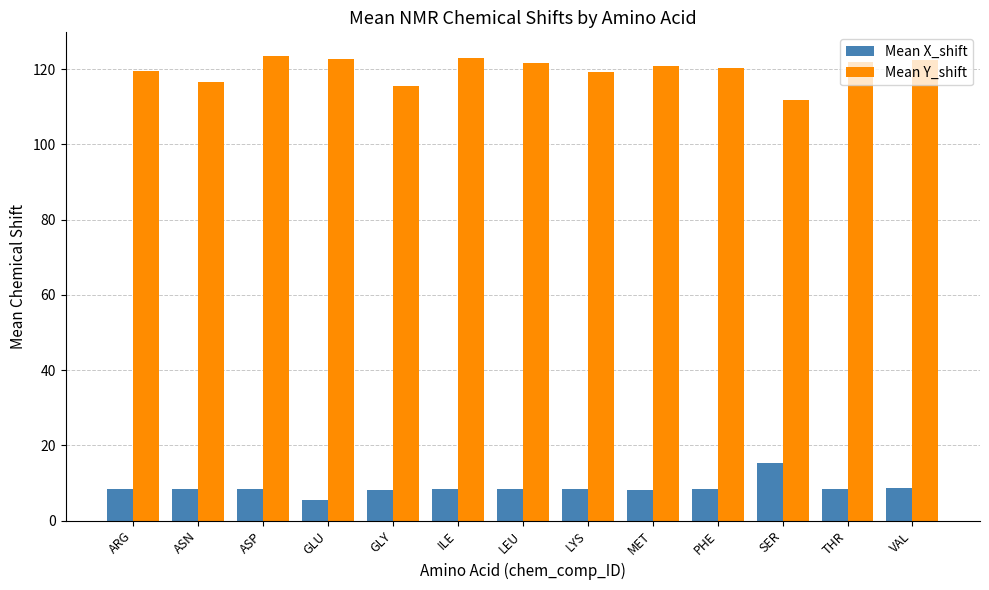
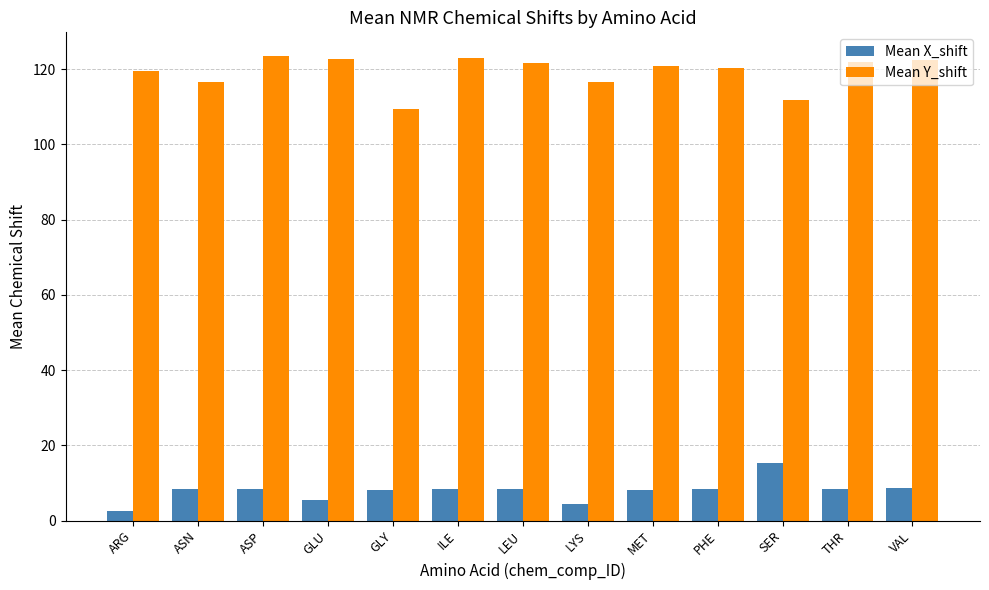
Mean X_shift, ARG: 8 -> 3
Mean Y_shift, GLY: 115 -> 109
Mean X_shift, LYS: 8 -> 5
Mean Y_shift, LYS: 119 -> 117
